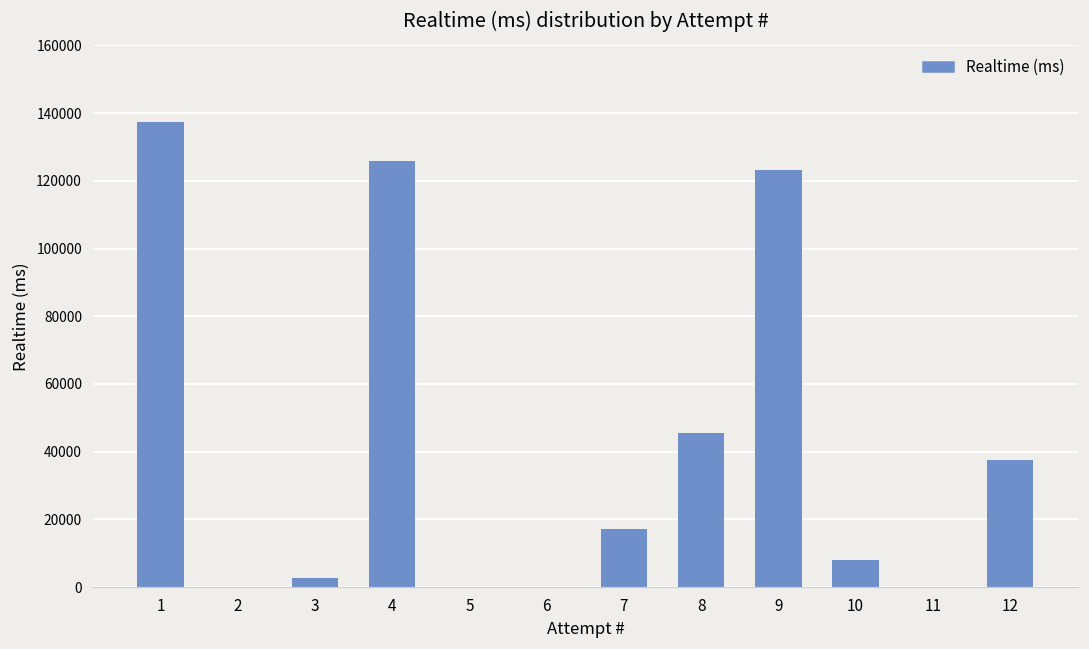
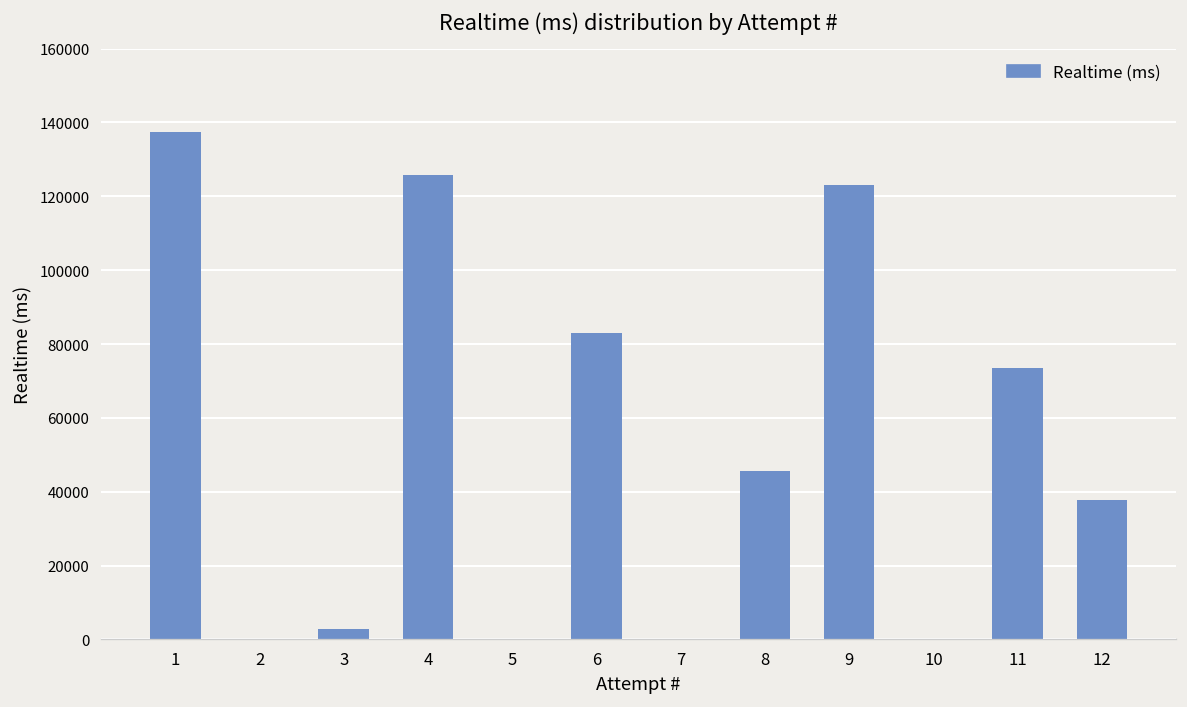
6: 0 -> 83000
7: 17000 -> 0
10: 8000 -> 0
11: 0 -> 74000
